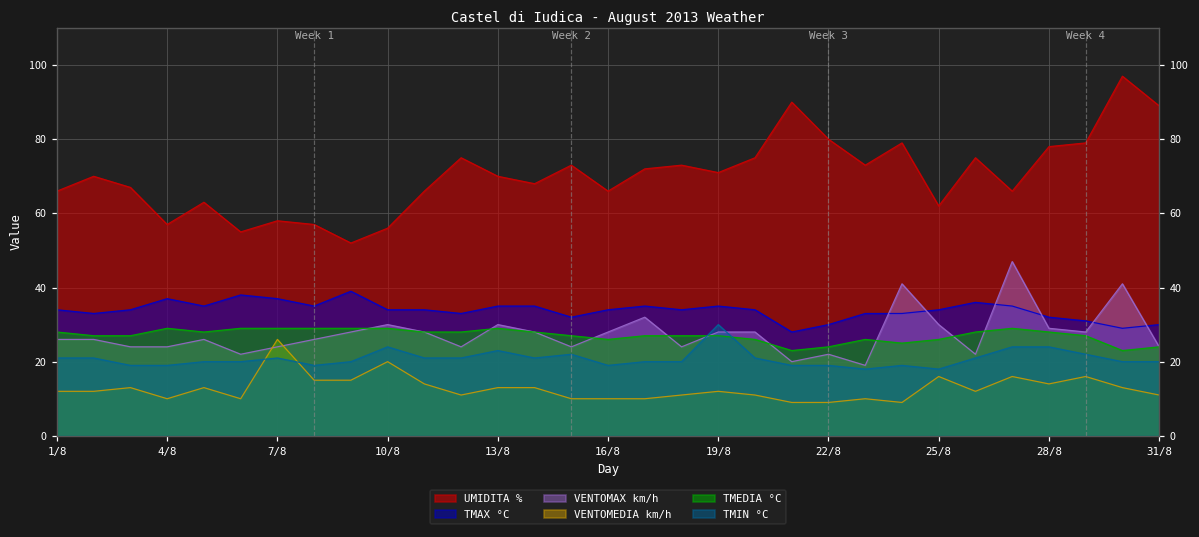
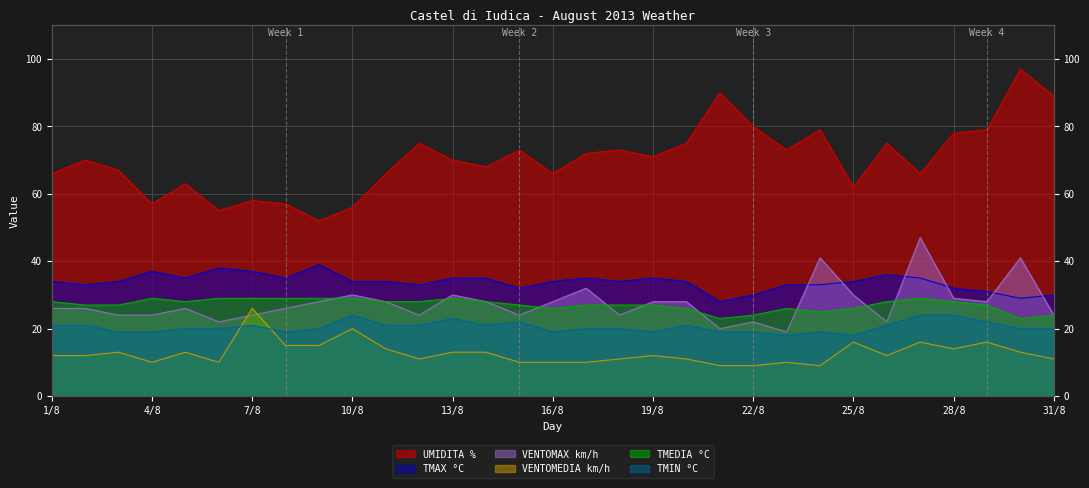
TMIN °C, 19/8: 30 -> 19
